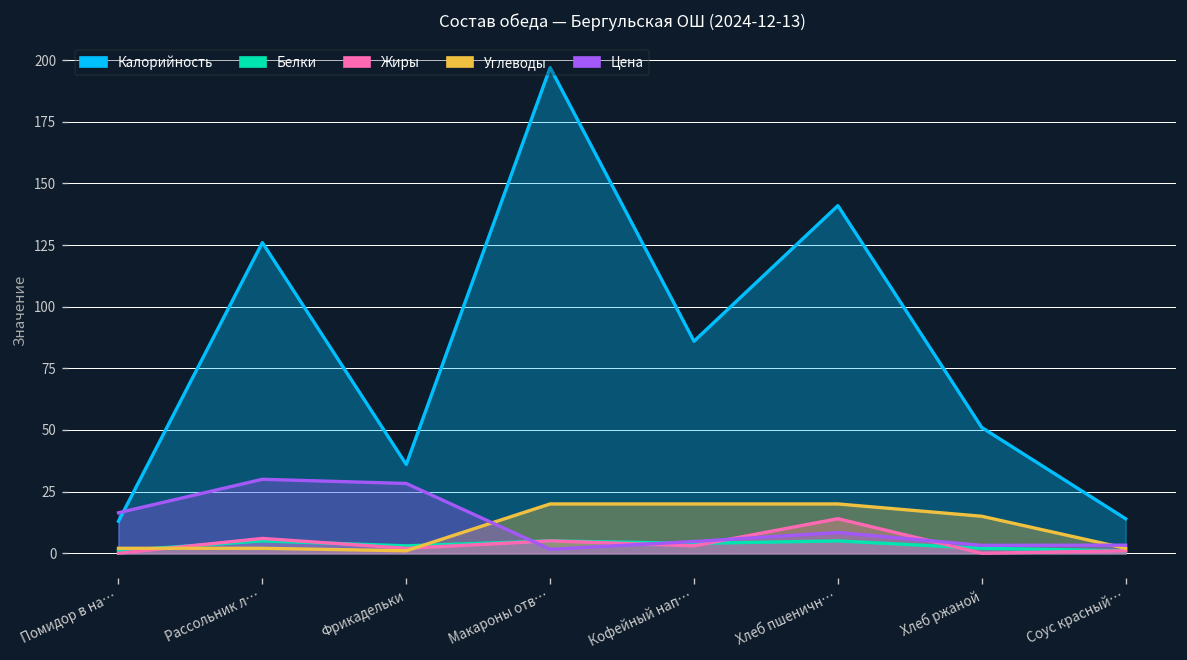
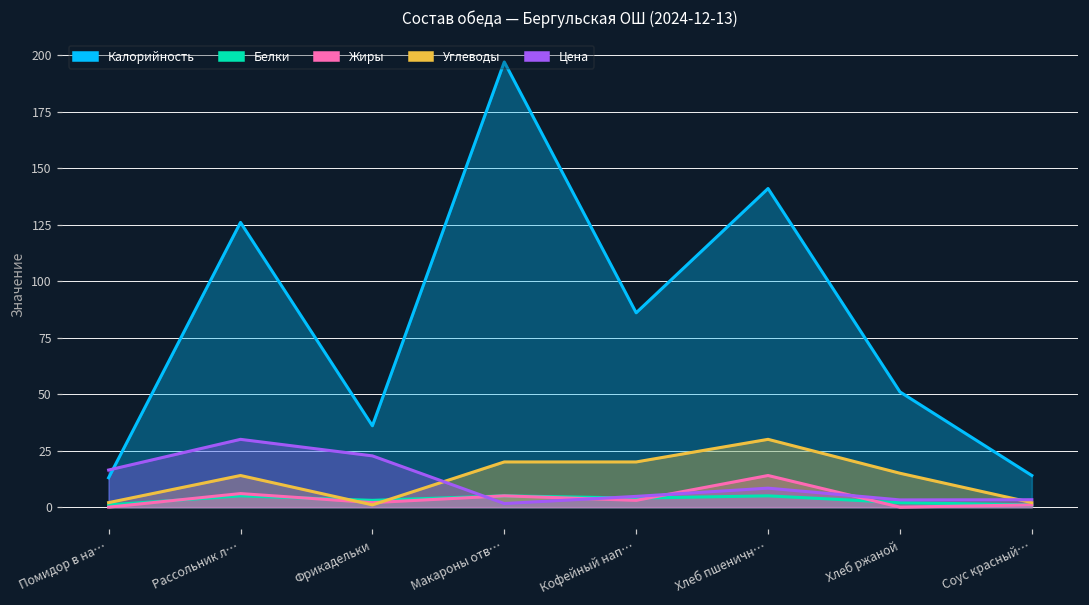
Углеводы, Рассольник л…: 2 -> 14
Цена, Фрикадельки: 28 -> 23
Углеводы, Хлеб пшеничн…: 20 -> 30
